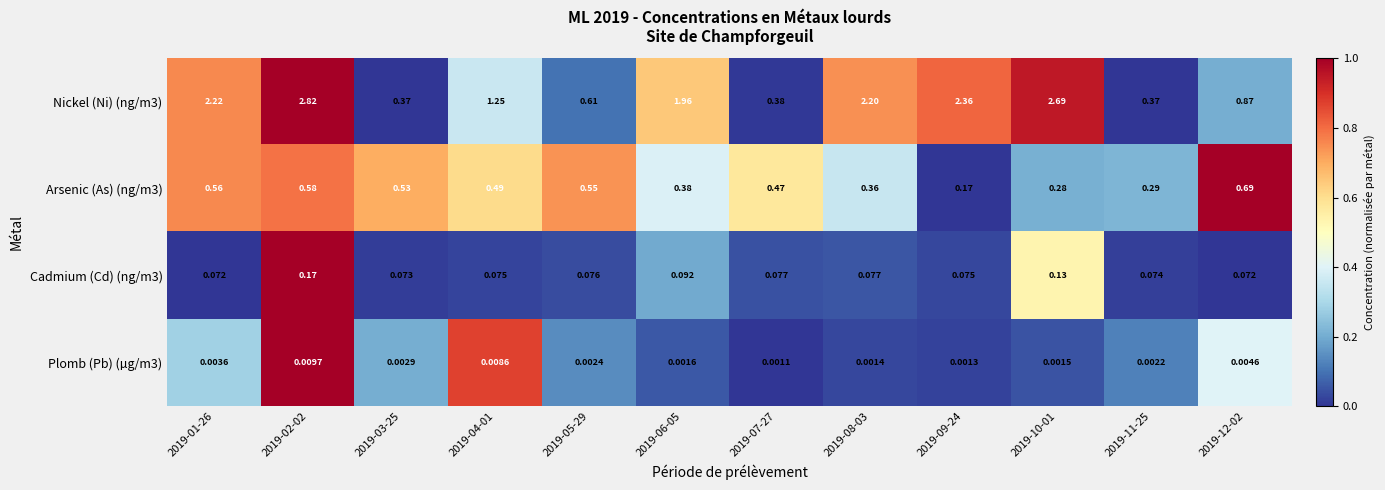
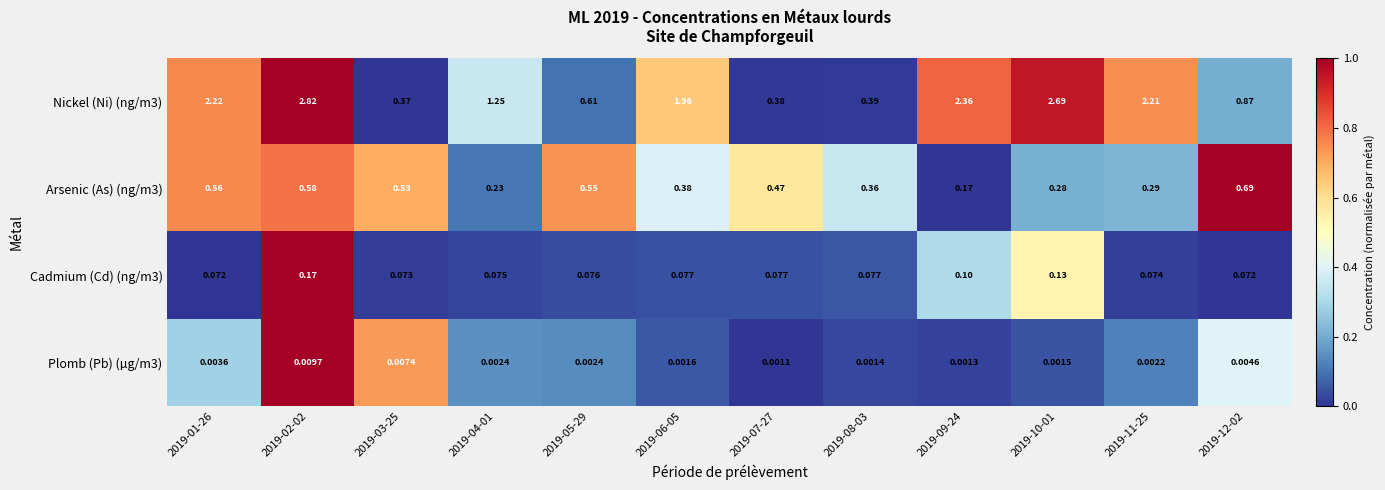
Nickel (Ni) (ng/m3), 2019-08-03: 2.20 -> 0.39
Nickel (Ni) (ng/m3), 2019-11-25: 0.37 -> 2.21
Arsenic (As) (ng/m3), 2019-04-01: 0.49 -> 0.23
Cadmium (Cd) (ng/m3), 2019-06-05: 0.092 -> 0.077
Cadmium (Cd) (ng/m3), 2019-09-24: 0.075 -> 0.10
Plomb (Pb) (µg/m3), 2019-03-25: 0.0029 -> 0.0074
Plomb (Pb) (µg/m3), 2019-04-01: 0.0086 -> 0.0024
